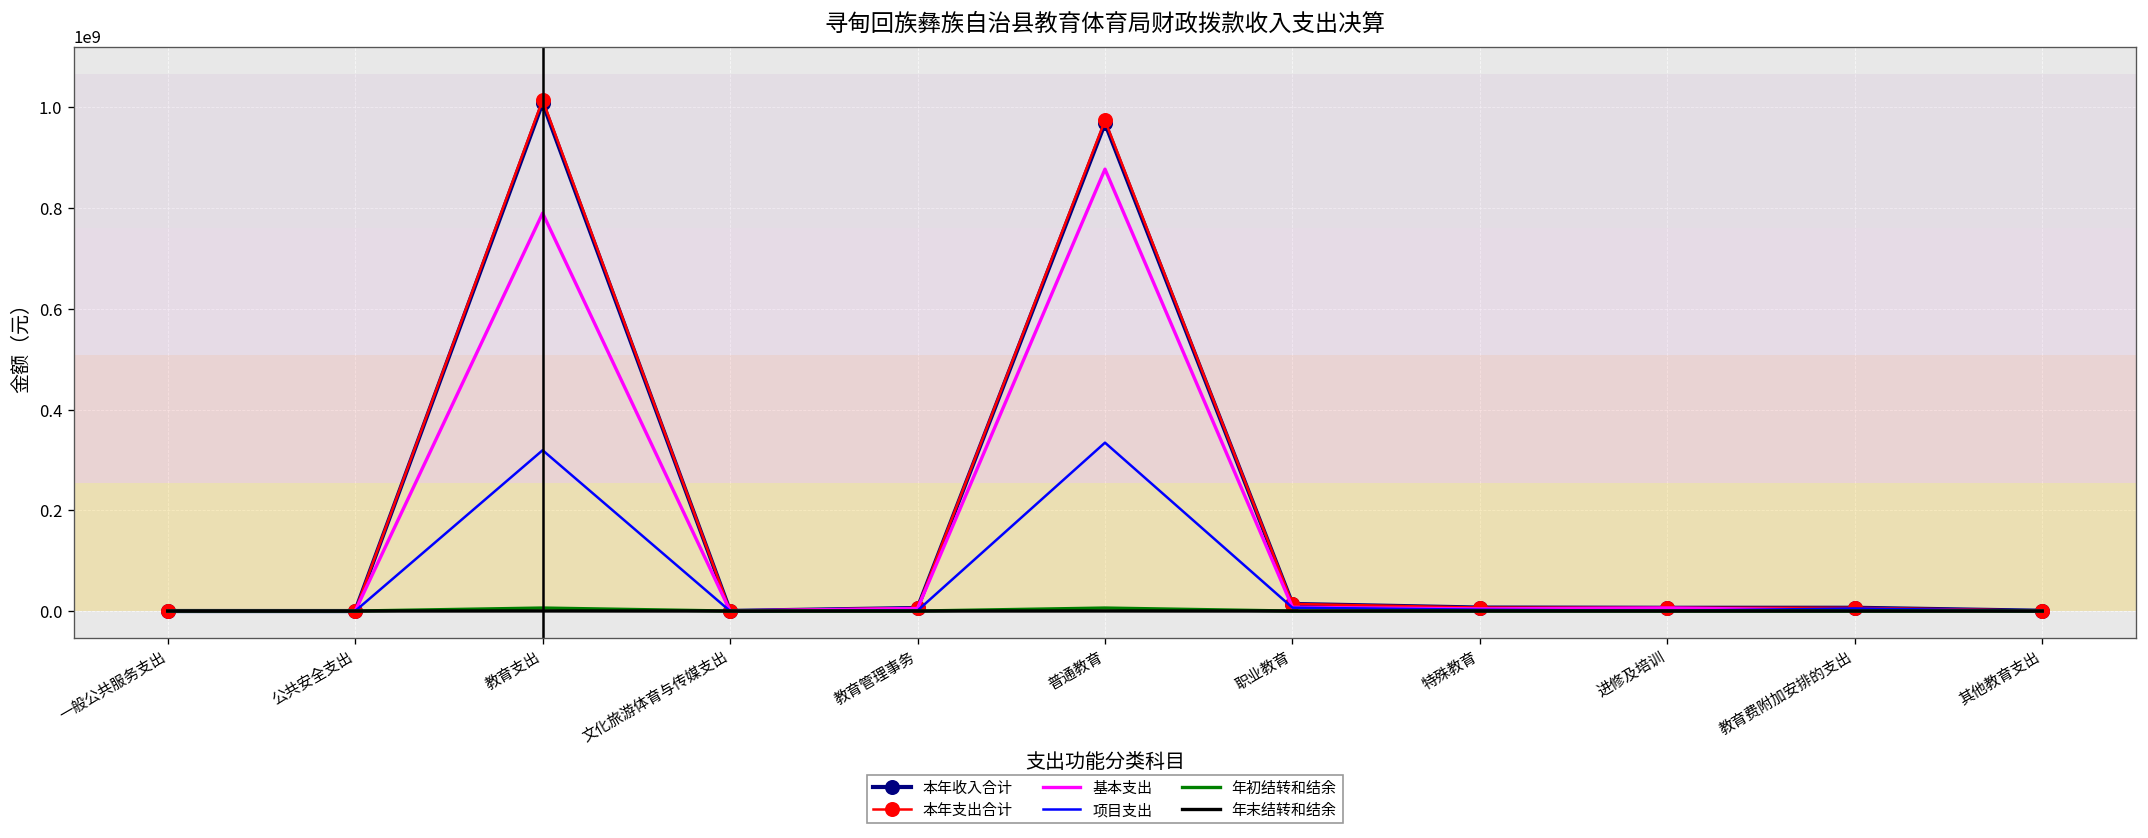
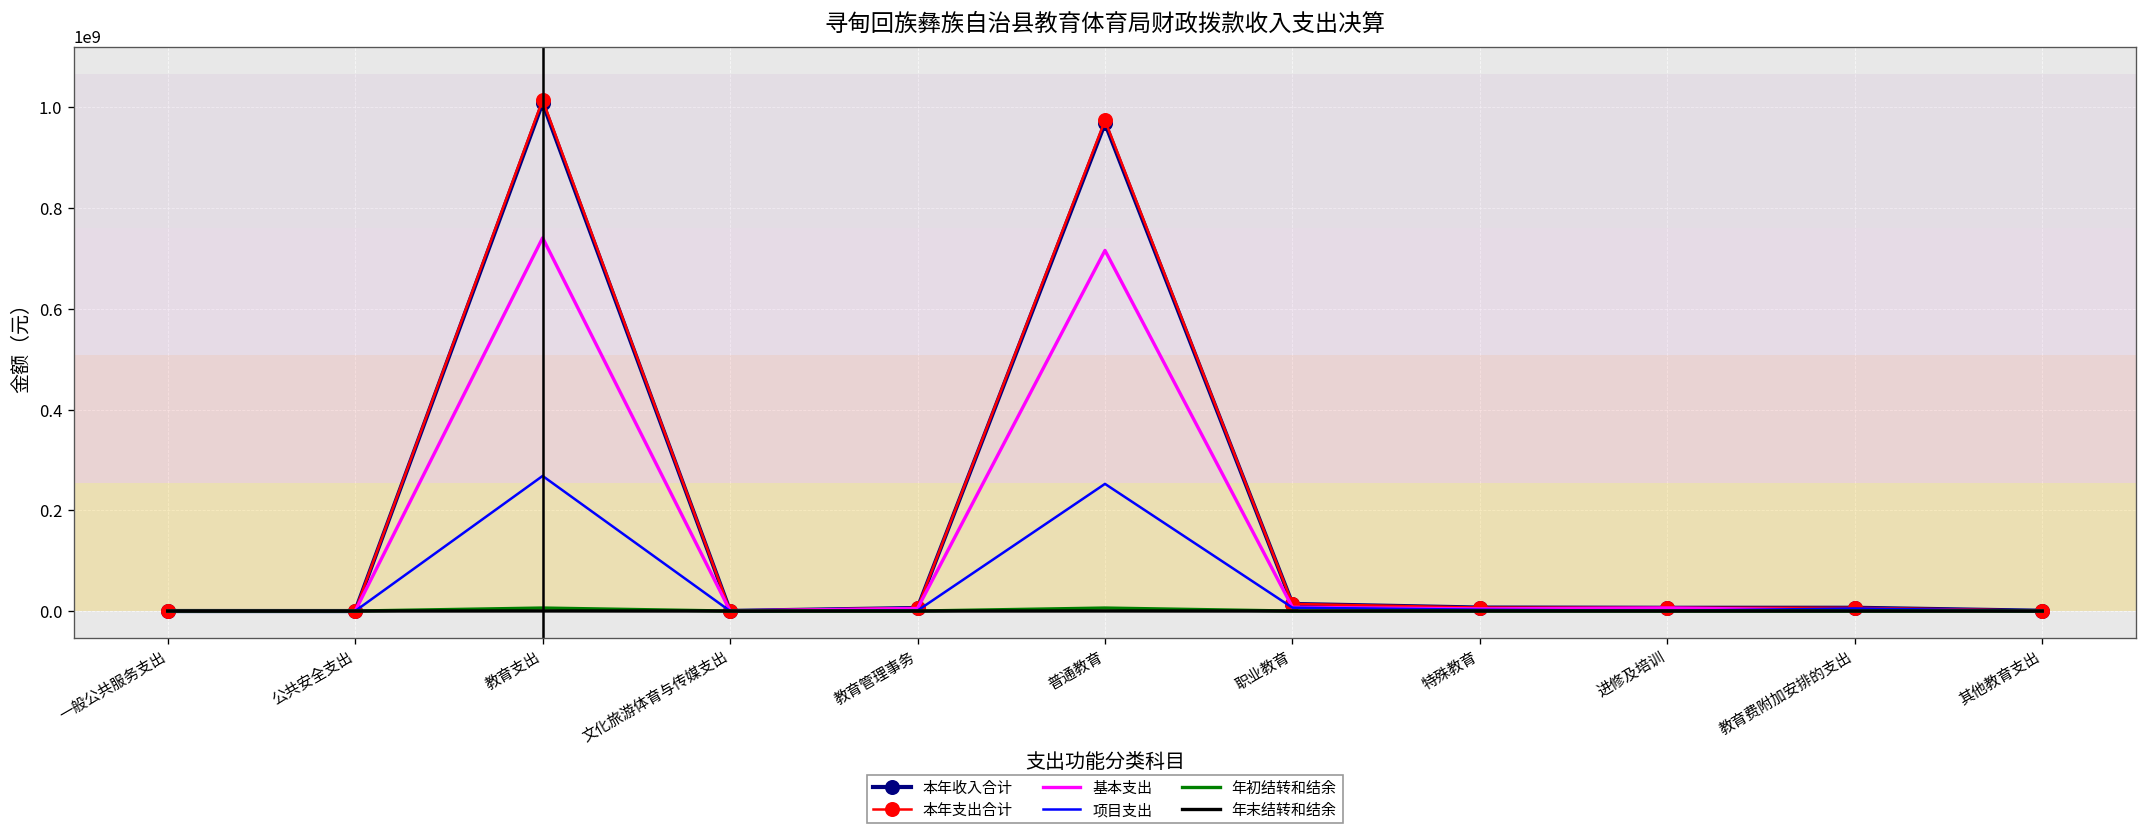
基本支出, 教育支出: 790000000 -> 740000000
项目支出, 教育支出: 320000000 -> 270000000
基本支出, 普通教育: 880000000 -> 720000000
项目支出, 普通教育: 330000000 -> 250000000
